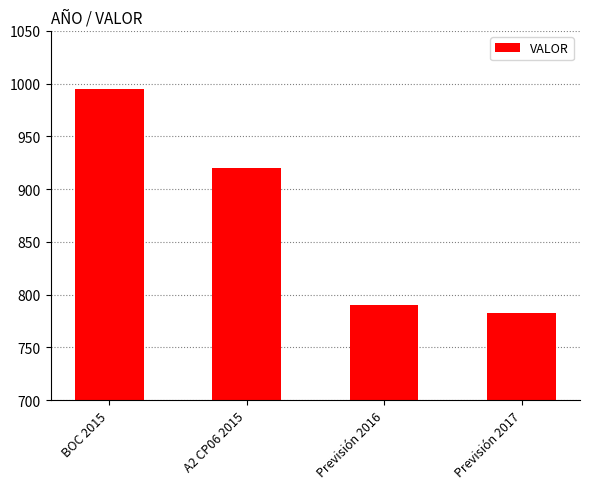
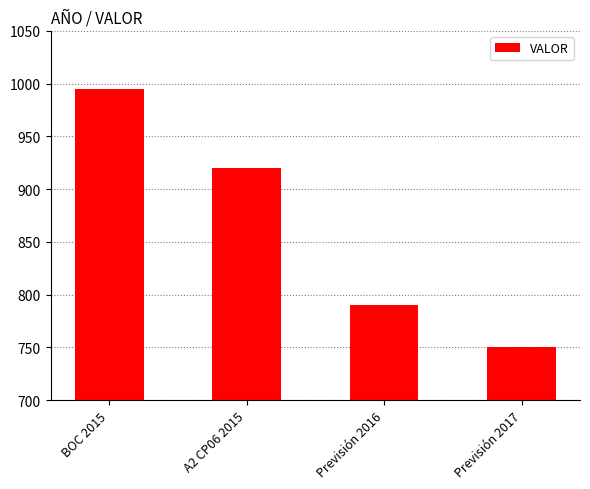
Previsión 2017: 783 -> 750
